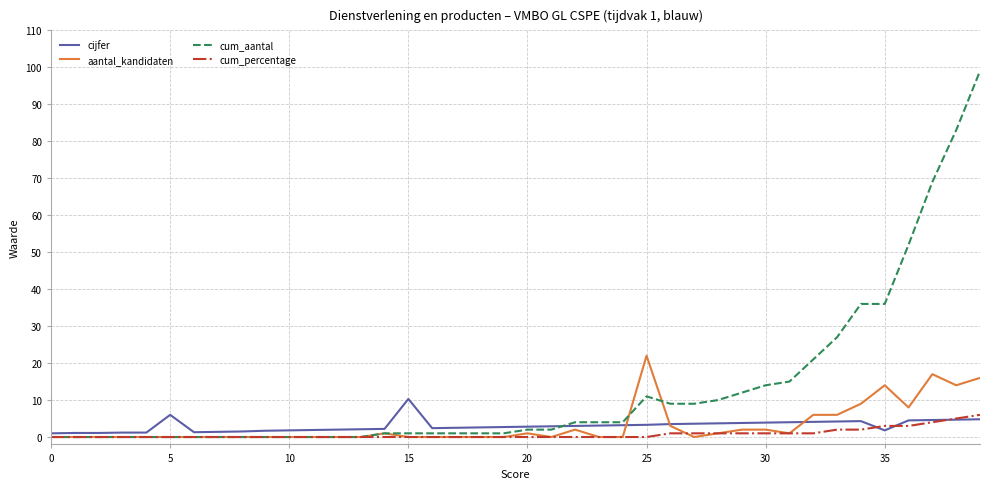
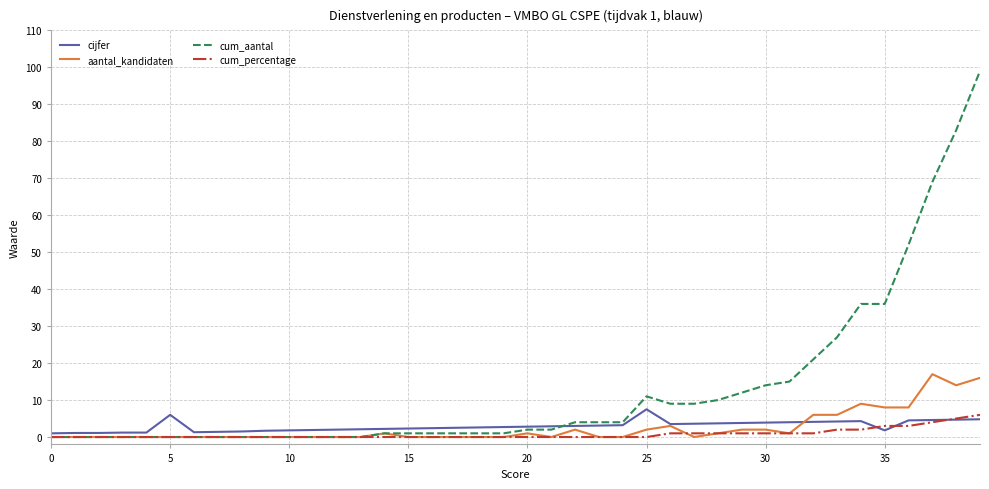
cijfer, 15: 10 -> 2
cijfer, 25: 3 -> 8
aantal_kandidaten, 25: 22 -> 2
aantal_kandidaten, 35: 14 -> 8
